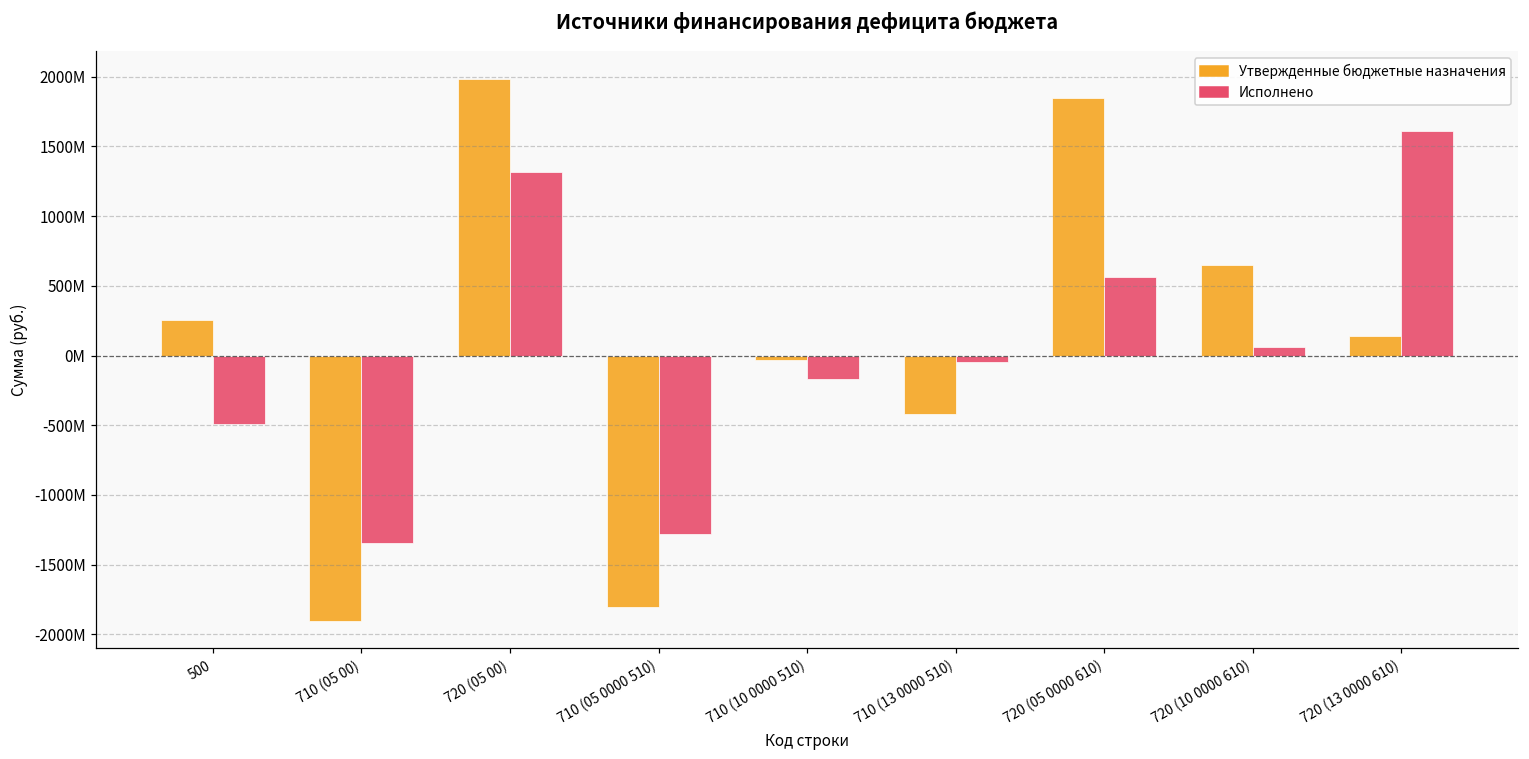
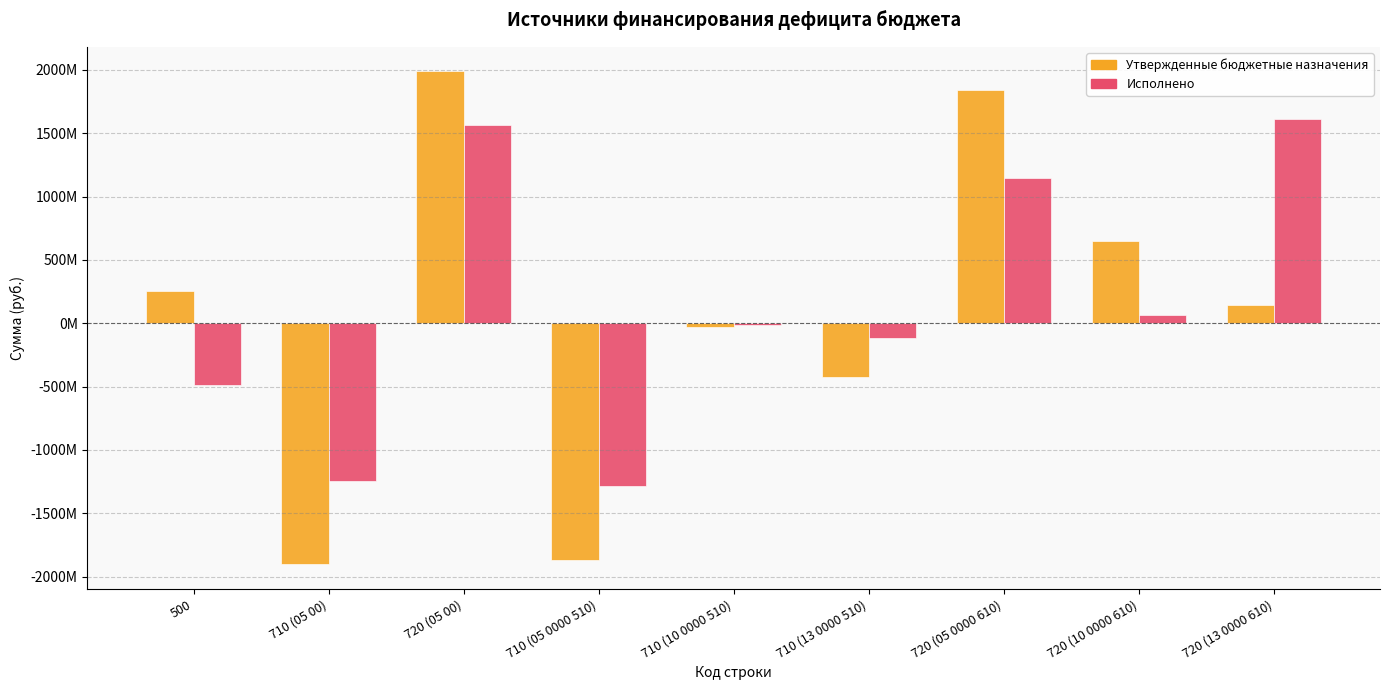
Исполнено, 710 (05 00): -1350000000 -> -1250000000
Исполнено, 720 (05 00): 1320000000 -> 1570000000
Утвержденные бюджетные назначения, 710 (05 0000 510): -1800000000 -> -1870000000
Исполнено, 710 (10 0000 510): -170000000 -> -20000000
Исполнено, 710 (13 0000 510): -50000000 -> -110000000
Исполнено, 720 (05 0000 610): 570000000 -> 1150000000
